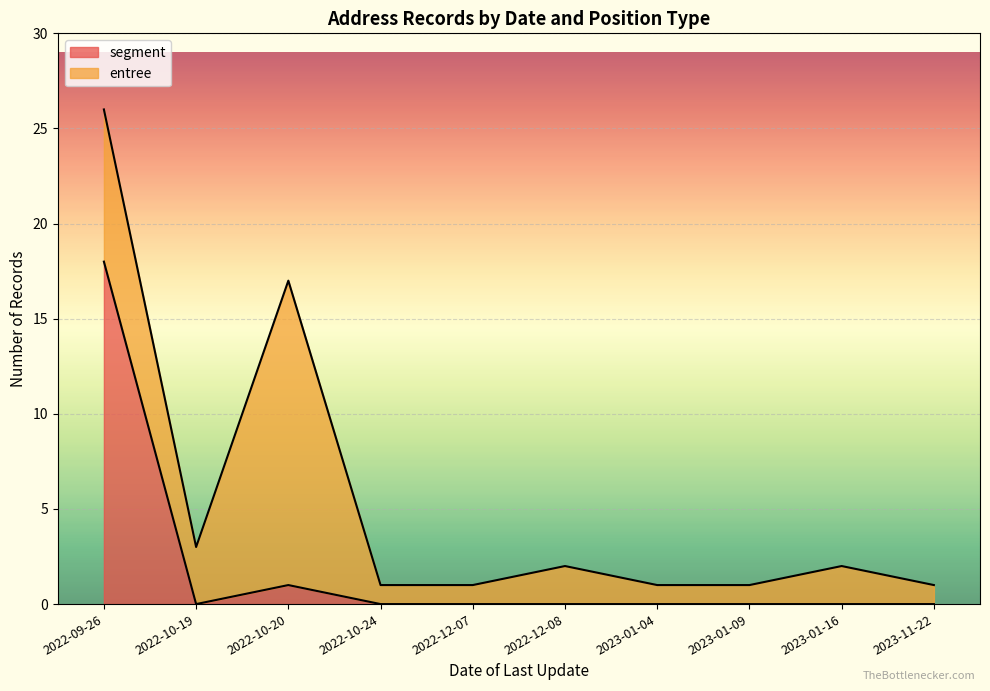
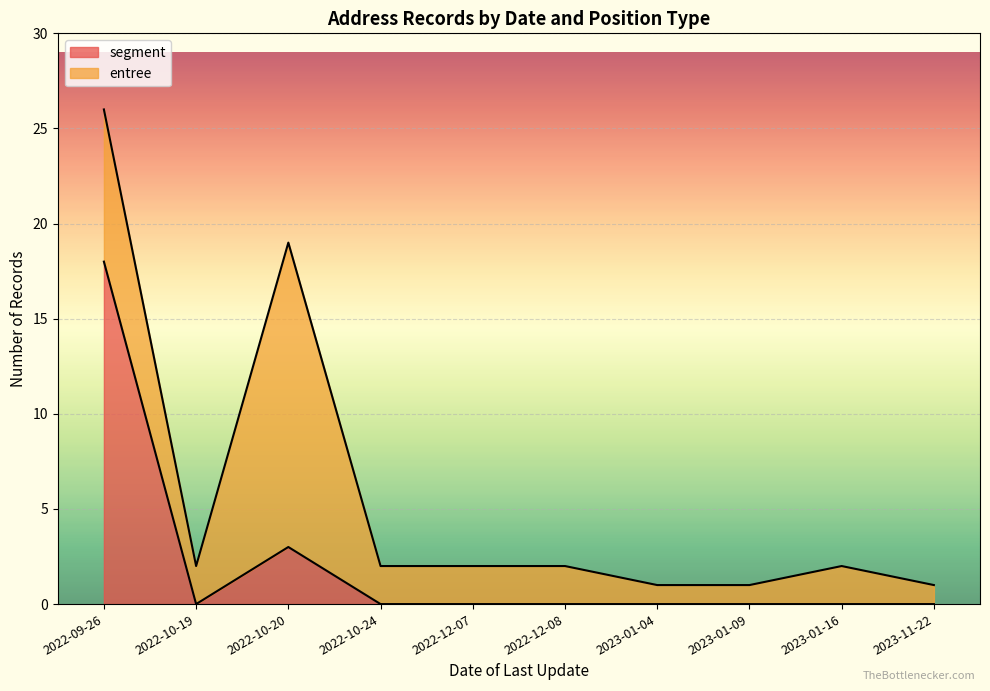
entree, 2022-10-19: 3 -> 2
segment, 2022-10-20: 1 -> 3
entree, 2022-10-24: 1 -> 2
entree, 2022-12-07: 1 -> 2
